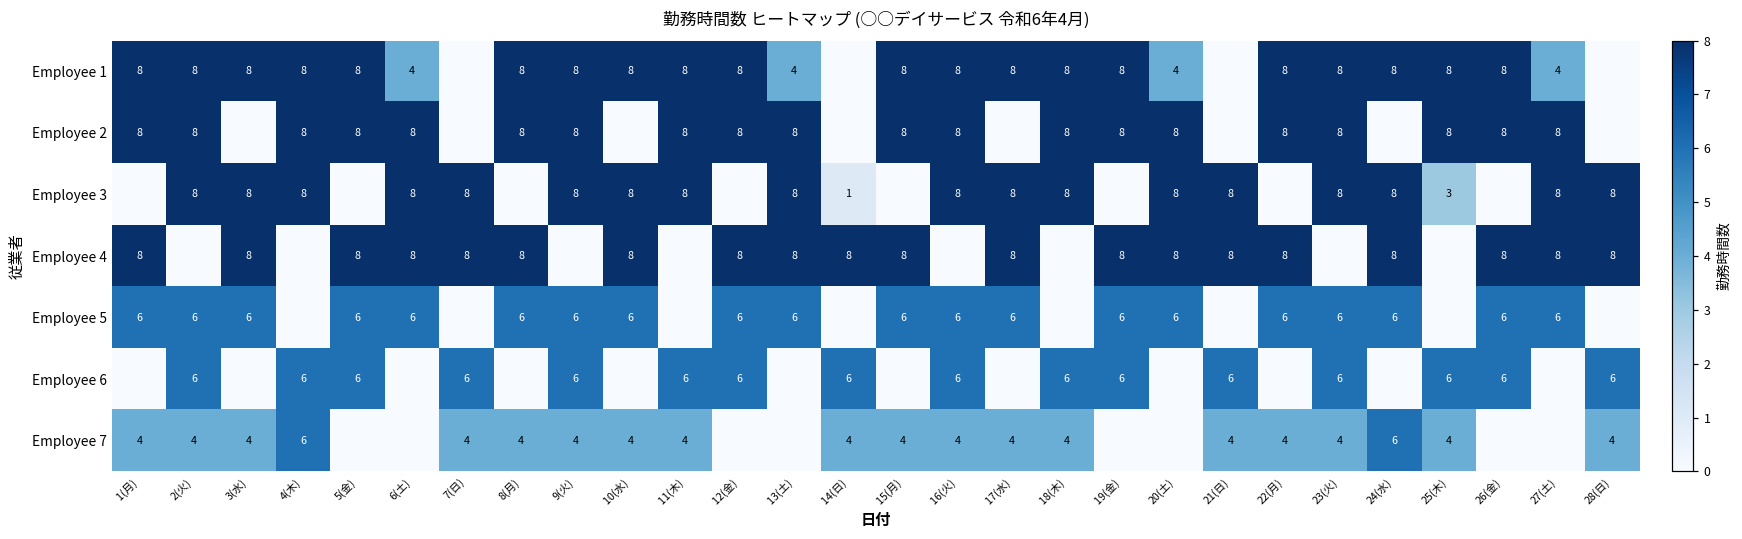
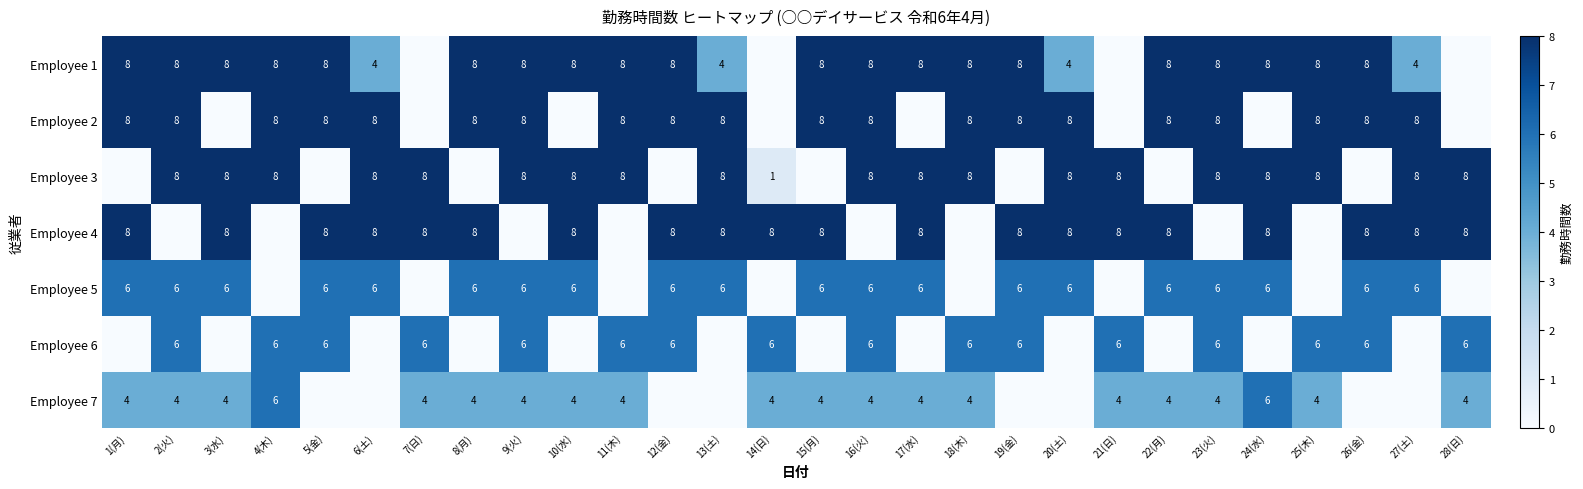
Employee 3, 25(木): 3 -> 8
